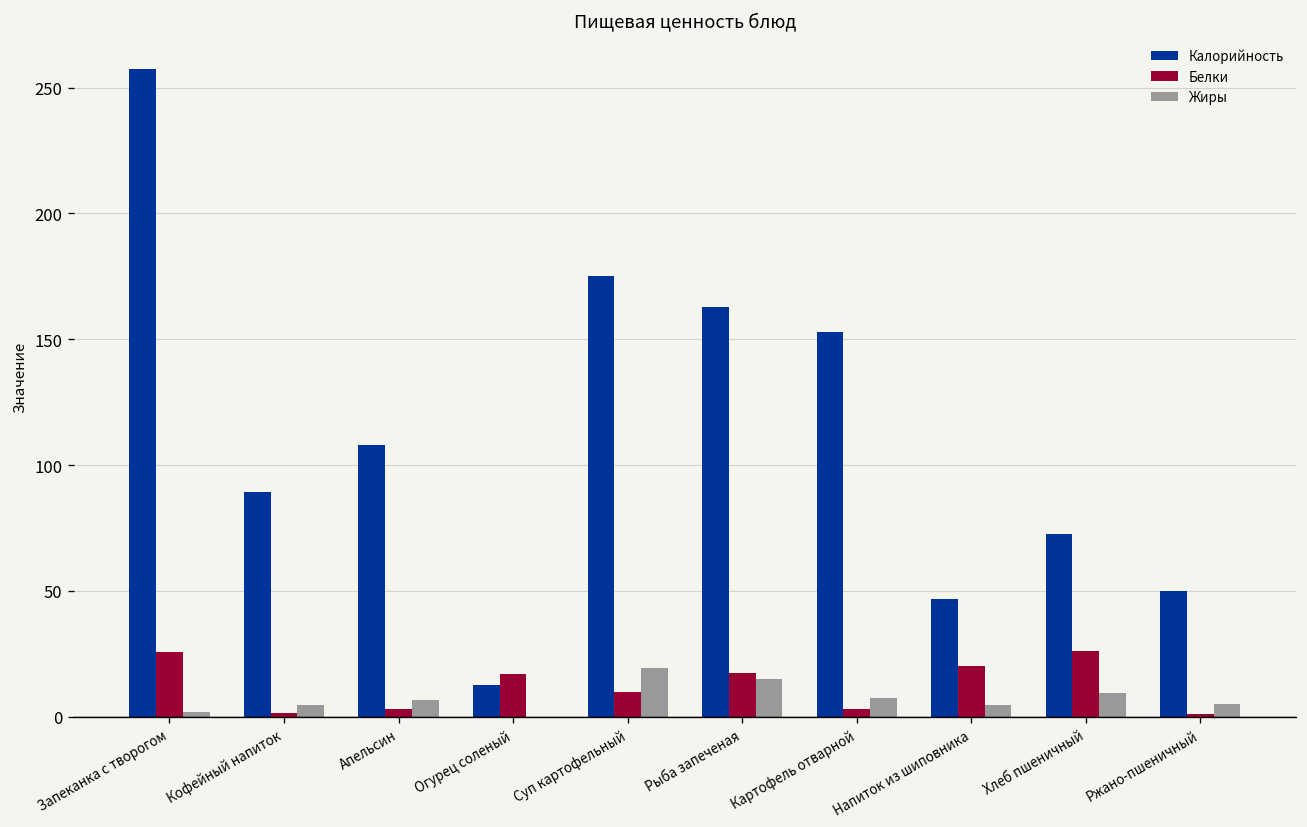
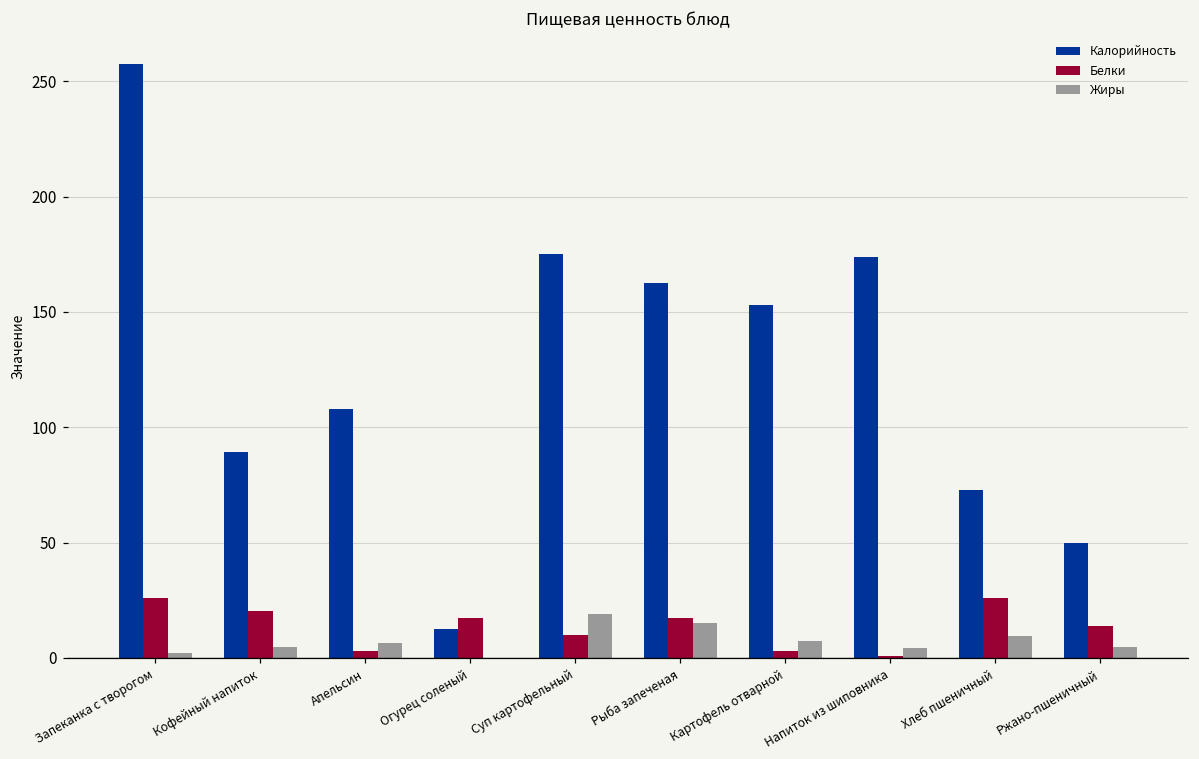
Белки, Кофейный напиток: 1 -> 20
Калорийность, Напиток из шиповника: 47 -> 174
Белки, Напиток из шиповника: 20 -> 1
Белки, Ржано-пшеничный: 1 -> 14
